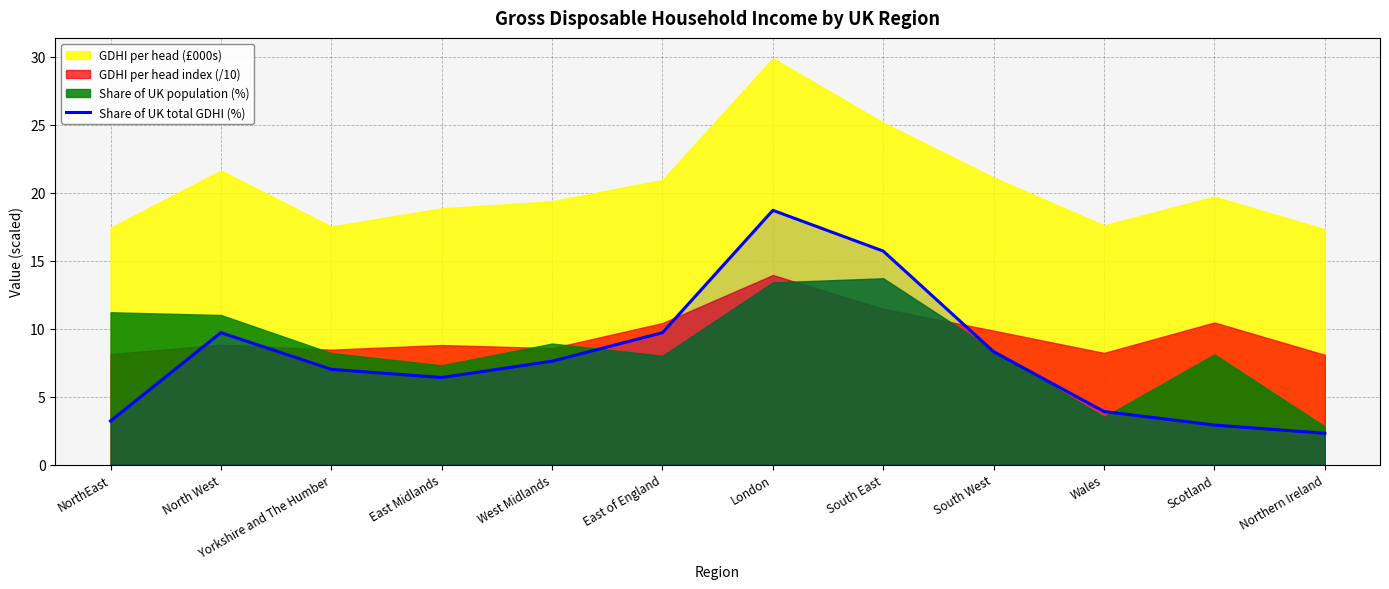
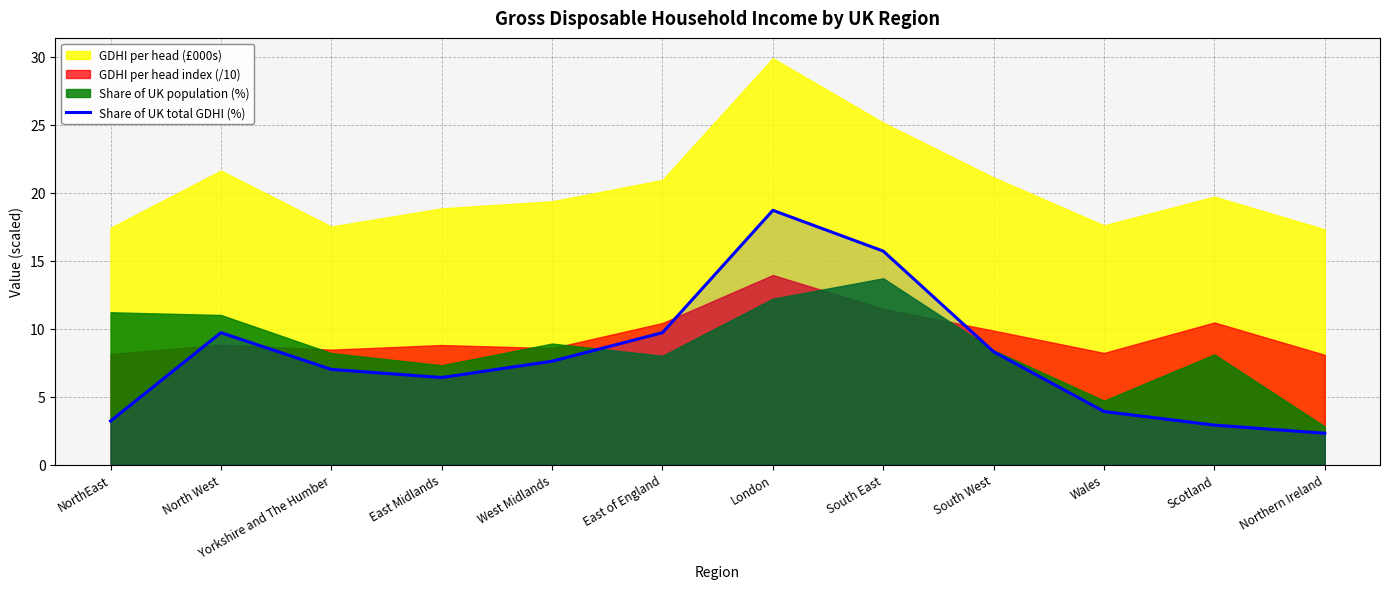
Share of UK population (%), London: 13.4 -> 12.2
Share of UK population (%), Wales: 3.5 -> 4.7
